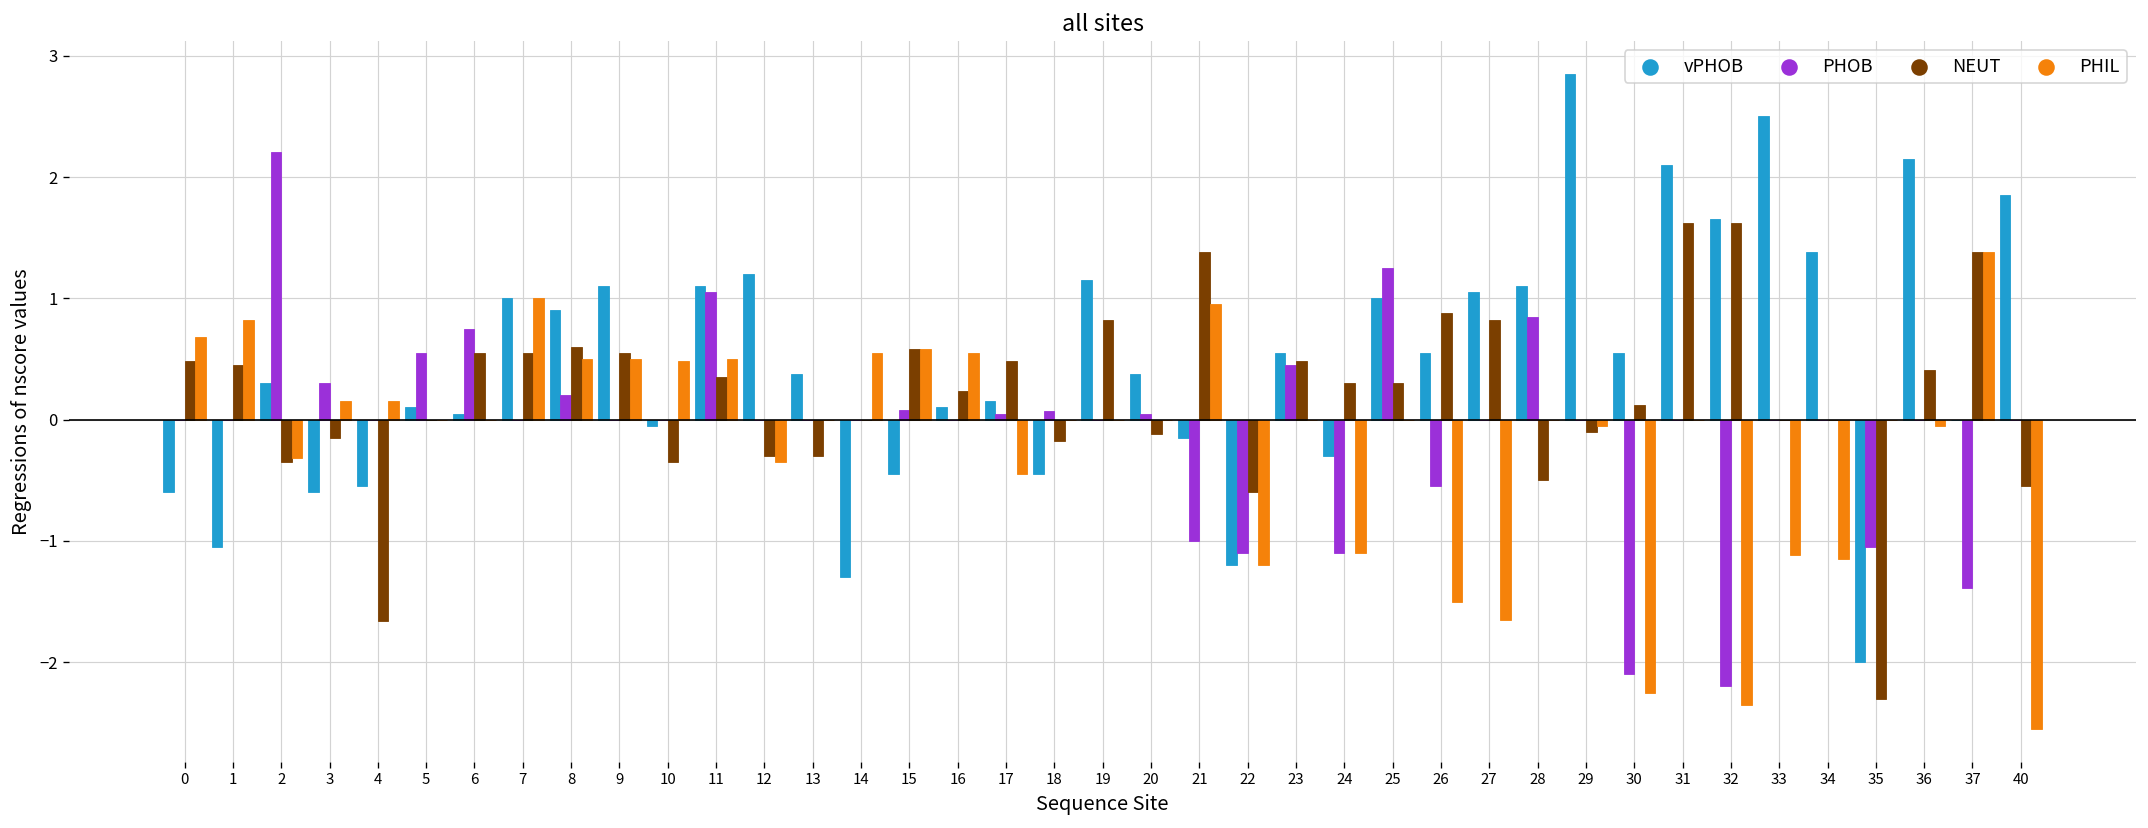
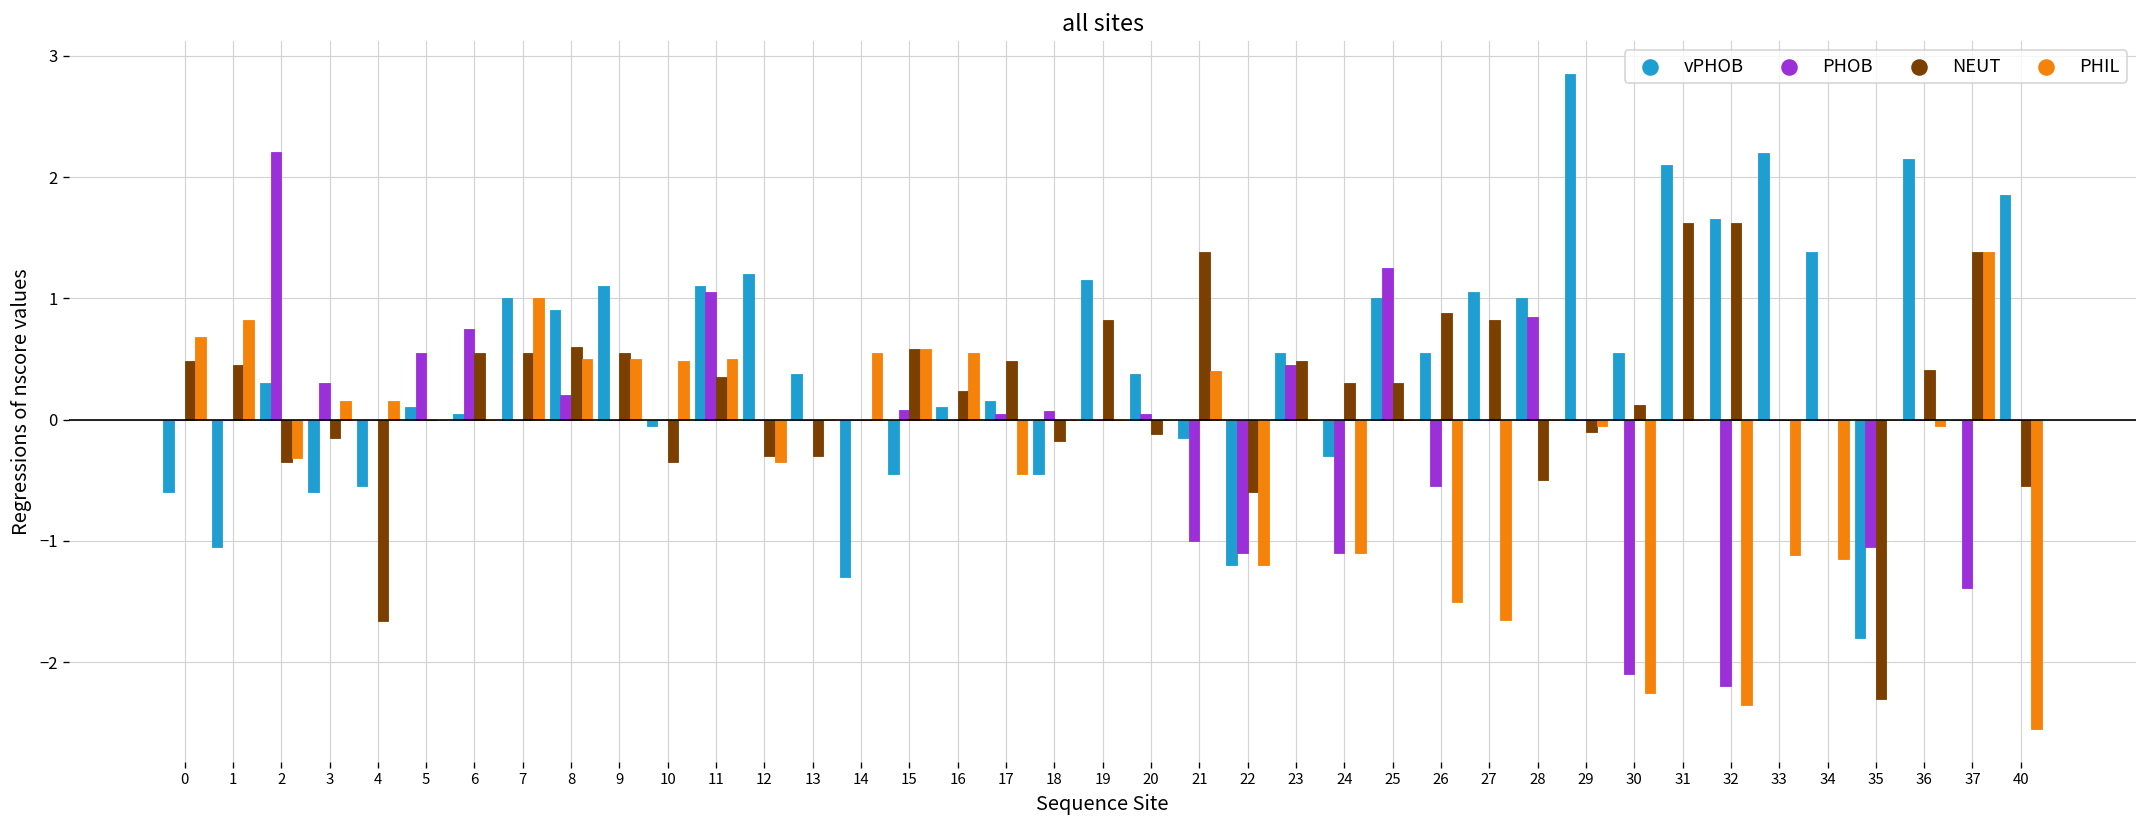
PHIL, 21: 0.95 -> 0.40
vPHOB, 28: 1.1 -> 1.0
vPHOB, 33: 2.5 -> 2.2
vPHOB, 35: -2.0 -> -1.8
